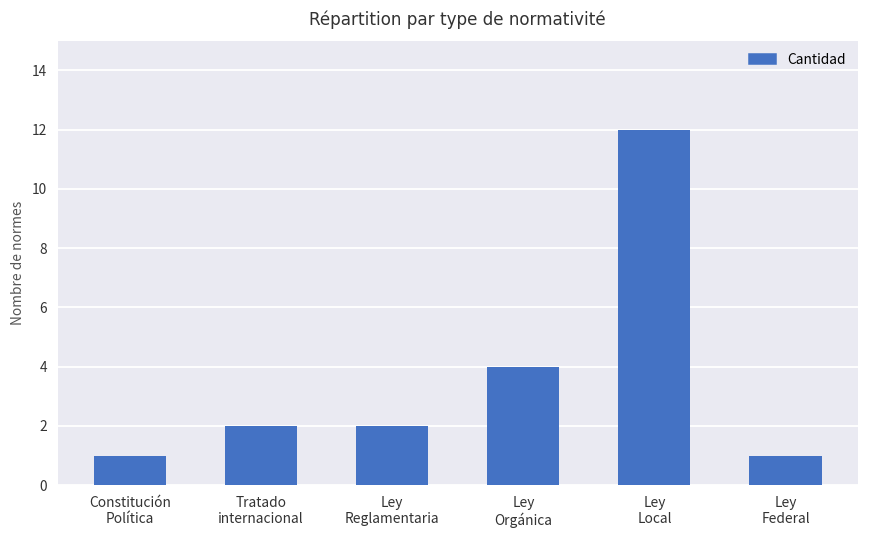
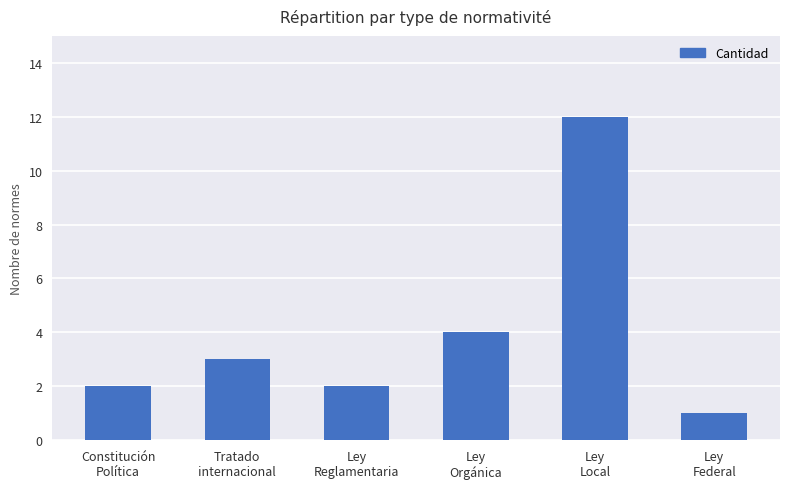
Constitución Política: 1 -> 2
Tratado internacional: 2 -> 3
